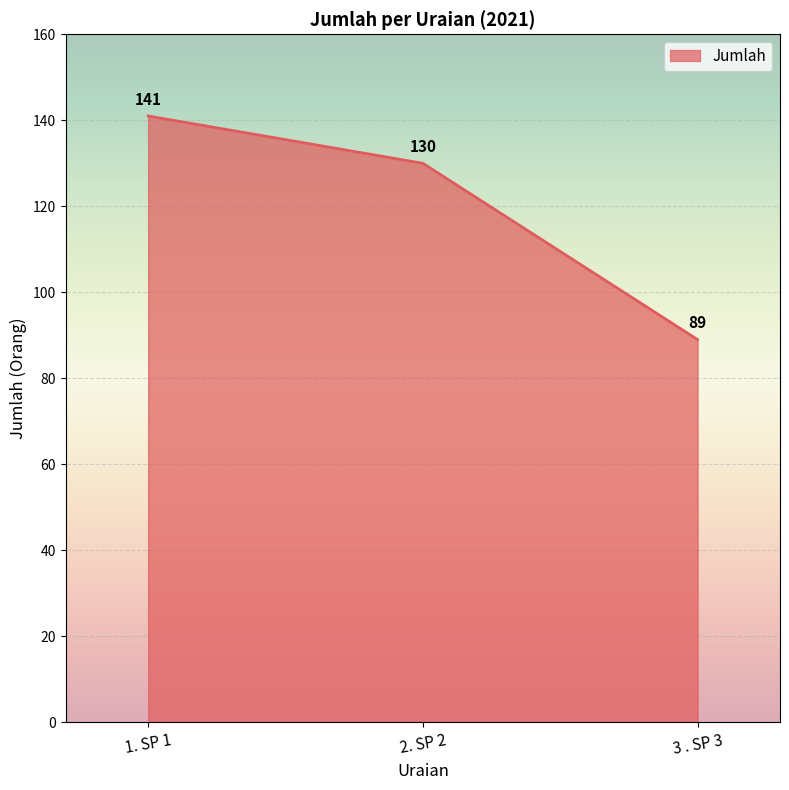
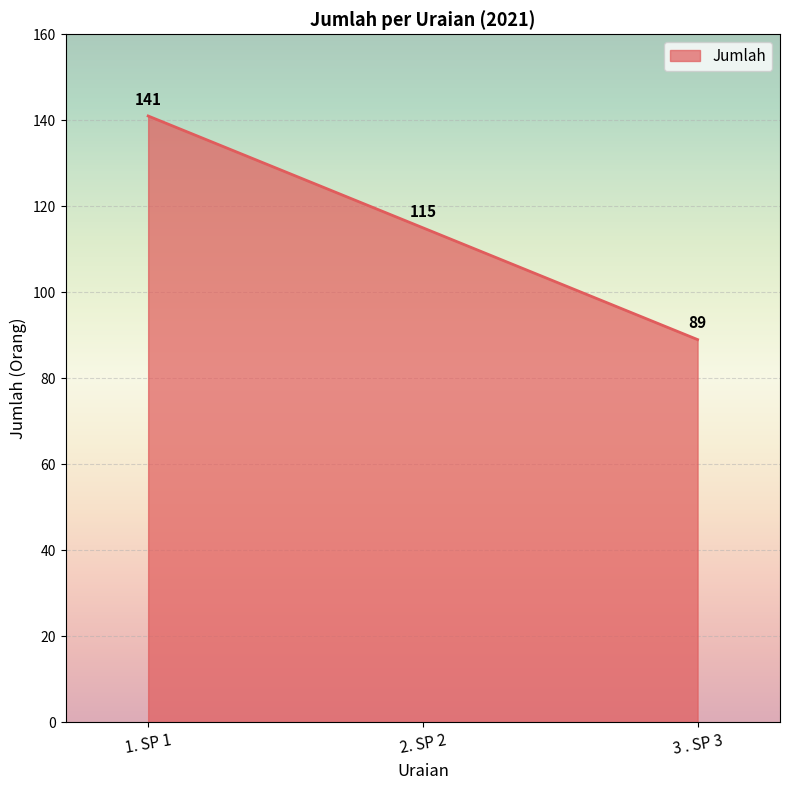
2. SP 2: 130 -> 115
